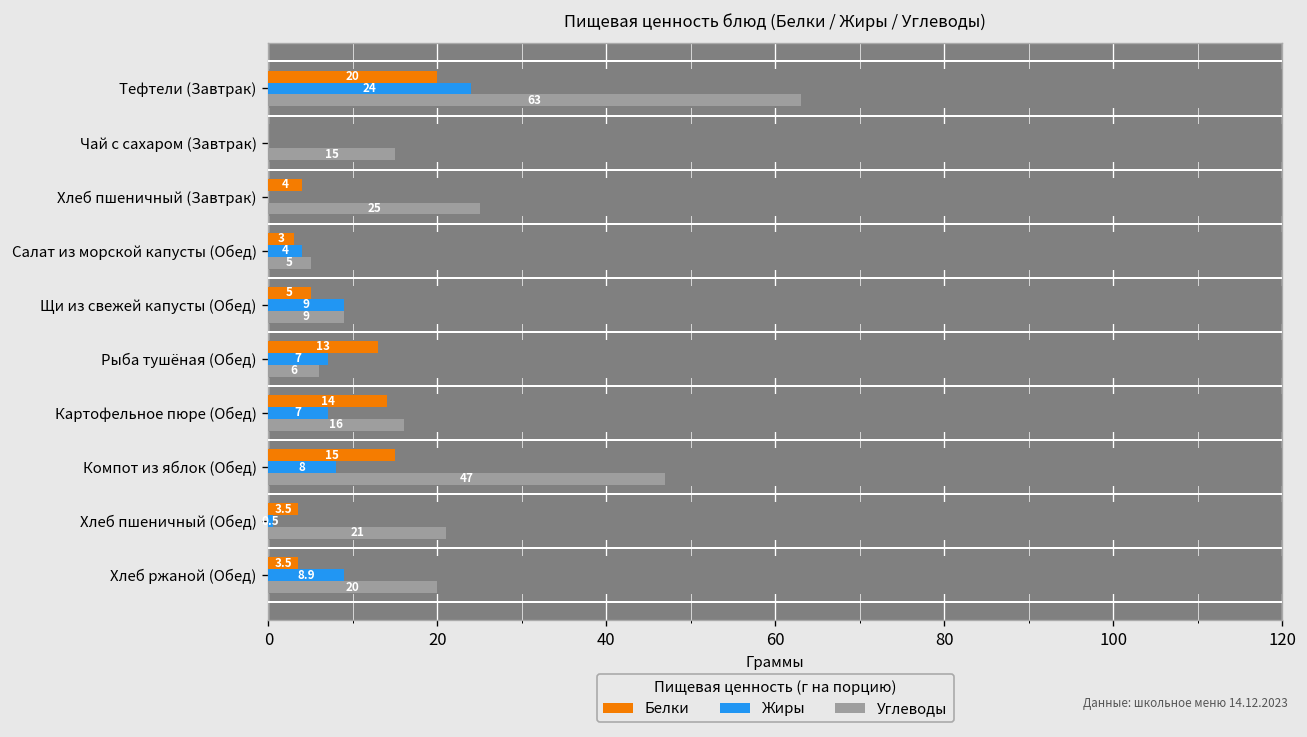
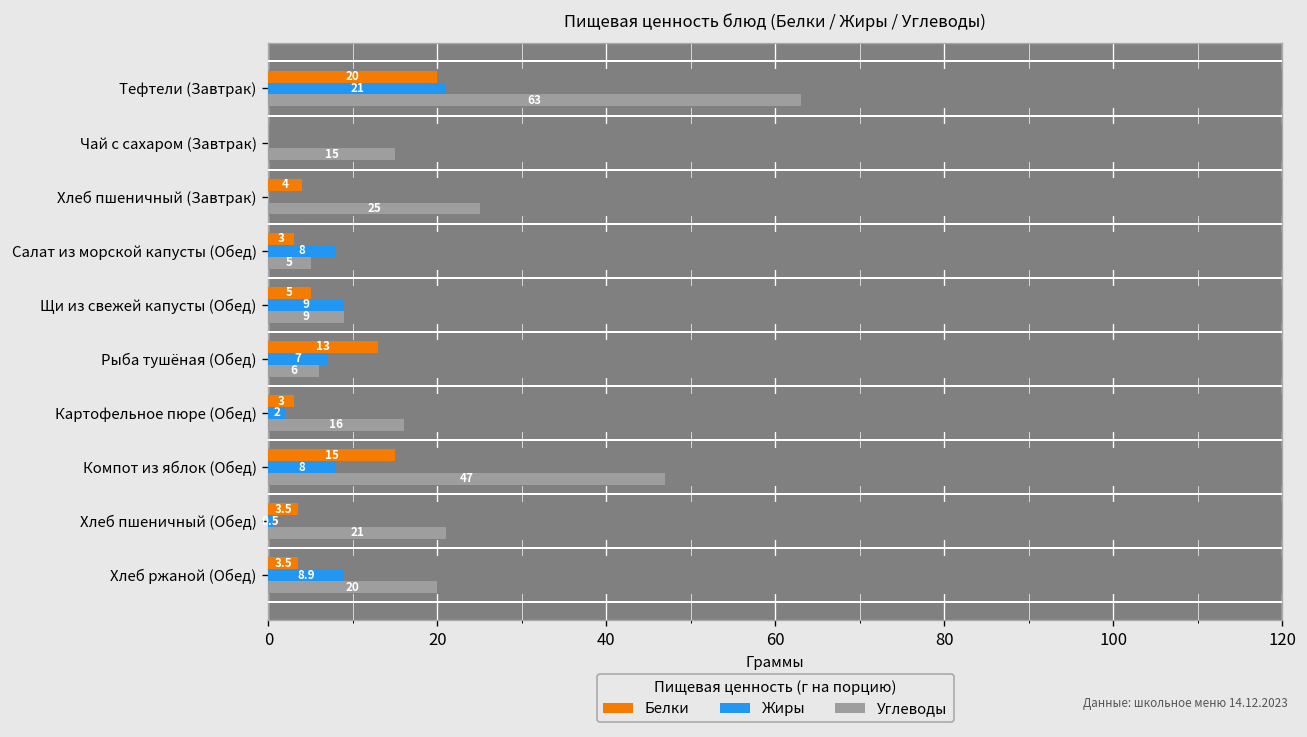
Жиры, Тефтели (Завтрак): 24 -> 21
Жиры, Салат из морской капусты (Обед): 4 -> 8
Белки, Картофельное пюре (Обед): 14 -> 3
Жиры, Картофельное пюре (Обед): 7 -> 2
